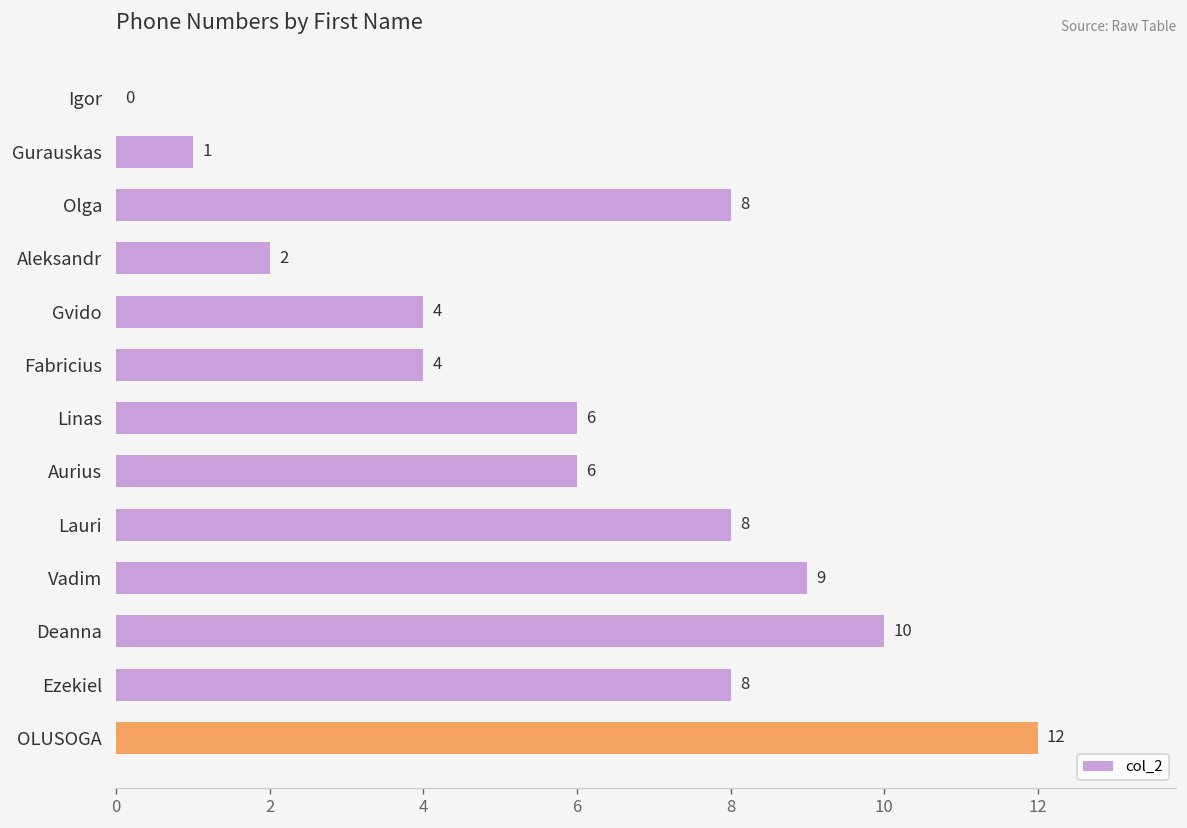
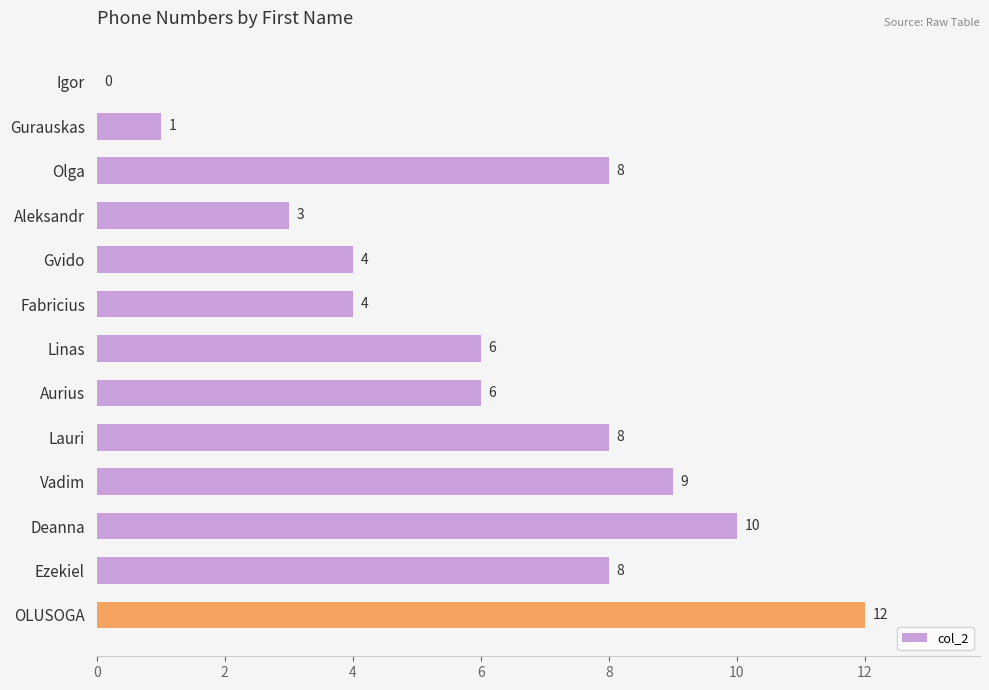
Aleksandr: 2 -> 3
